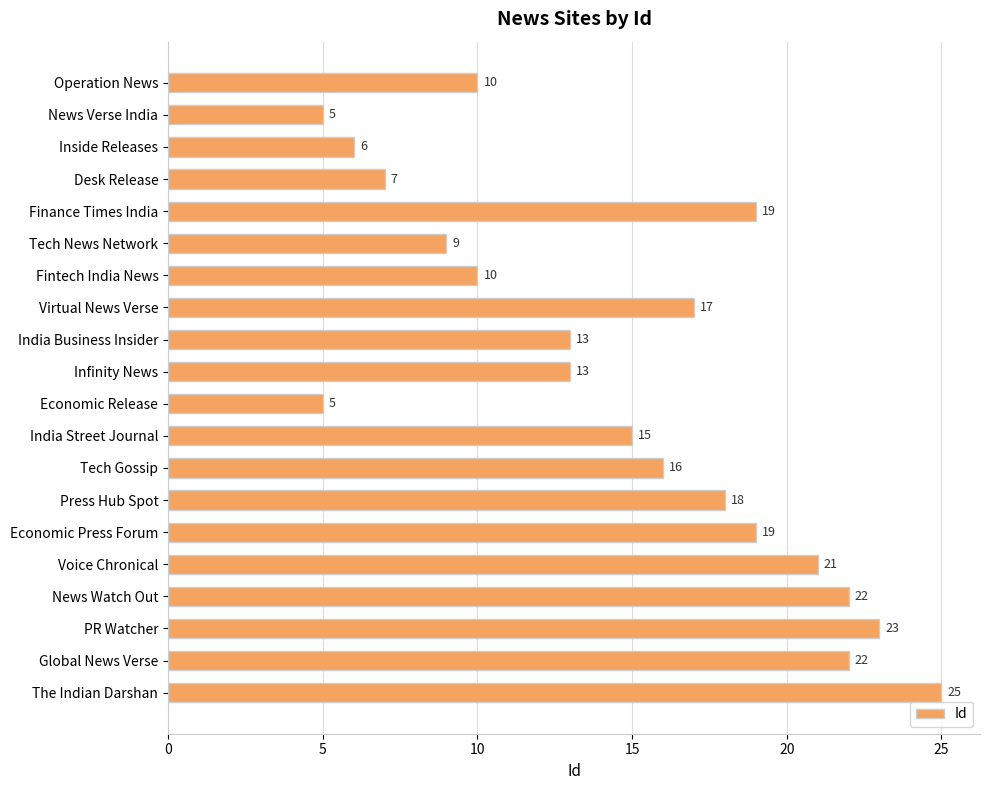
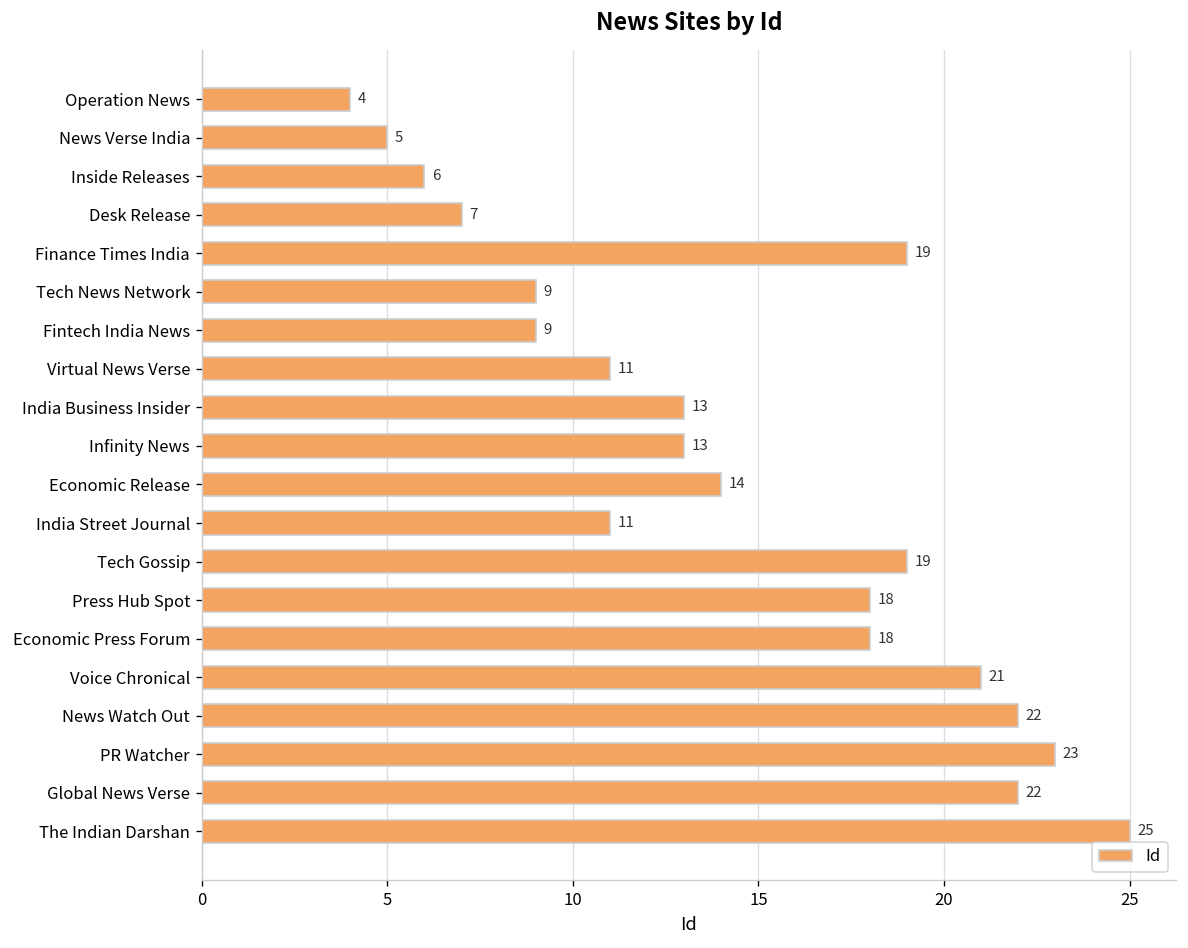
Operation News: 10 -> 4
Fintech India News: 10 -> 9
Virtual News Verse: 17 -> 11
Economic Release: 5 -> 14
India Street Journal: 15 -> 11
Tech Gossip: 16 -> 19
Economic Press Forum: 19 -> 18
